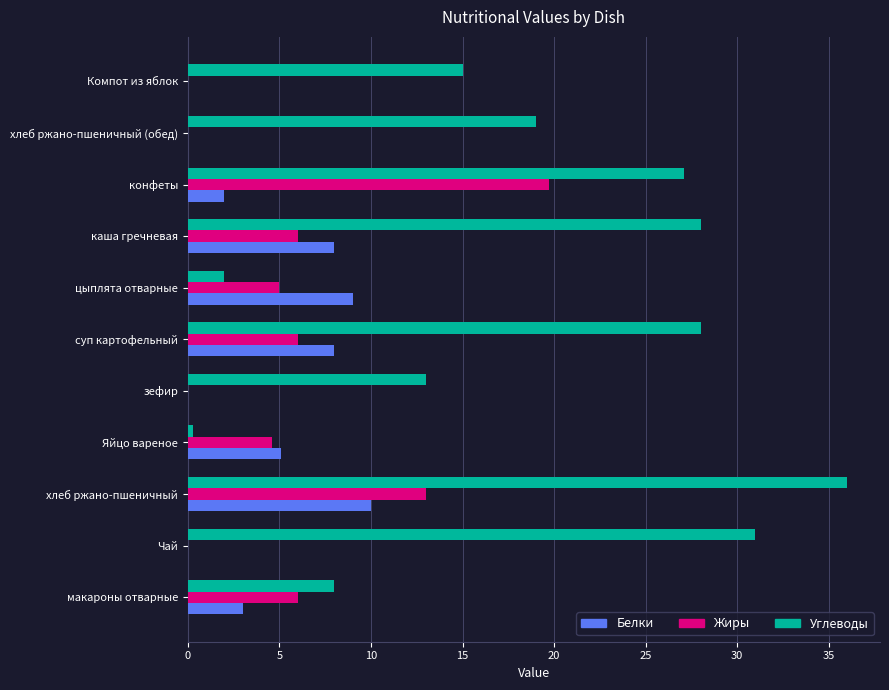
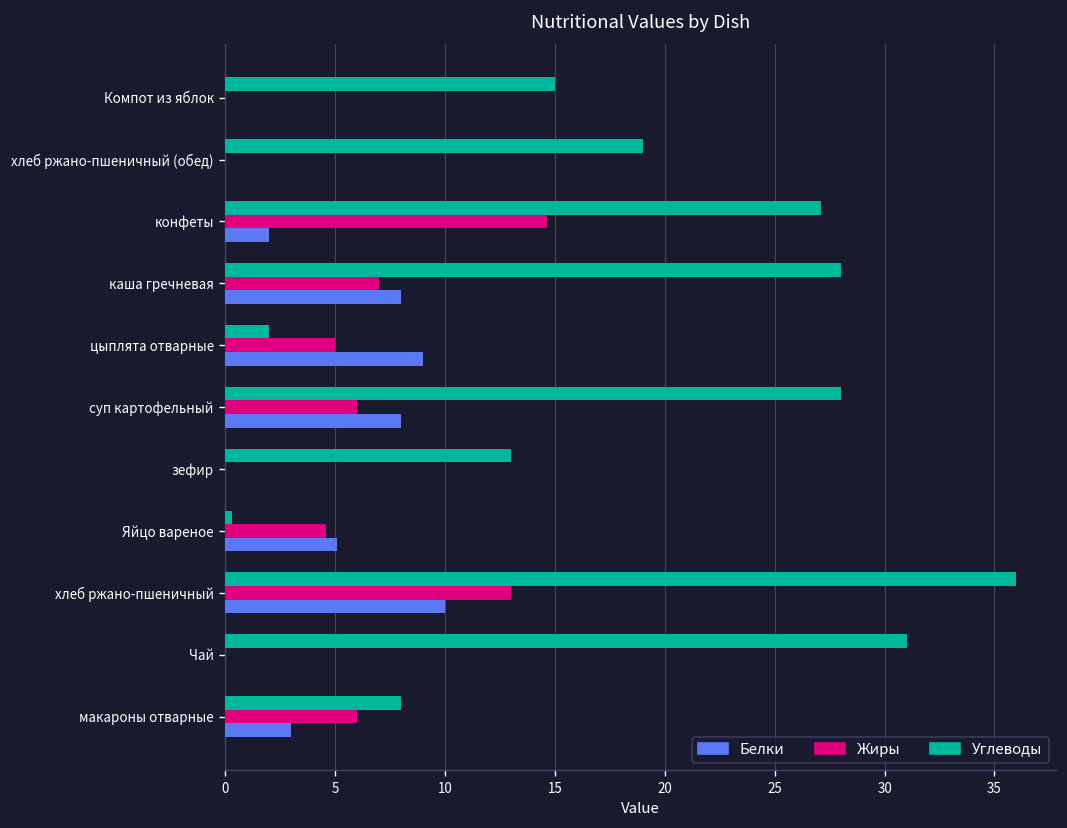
Жиры, конфеты: 19.8 -> 14.7
Жиры, каша гречневая: 6 -> 7
